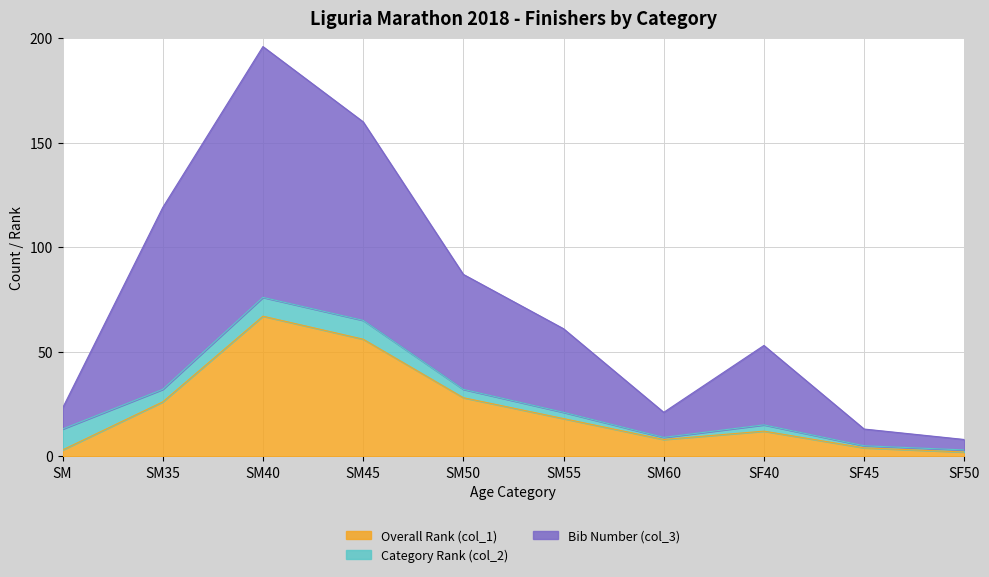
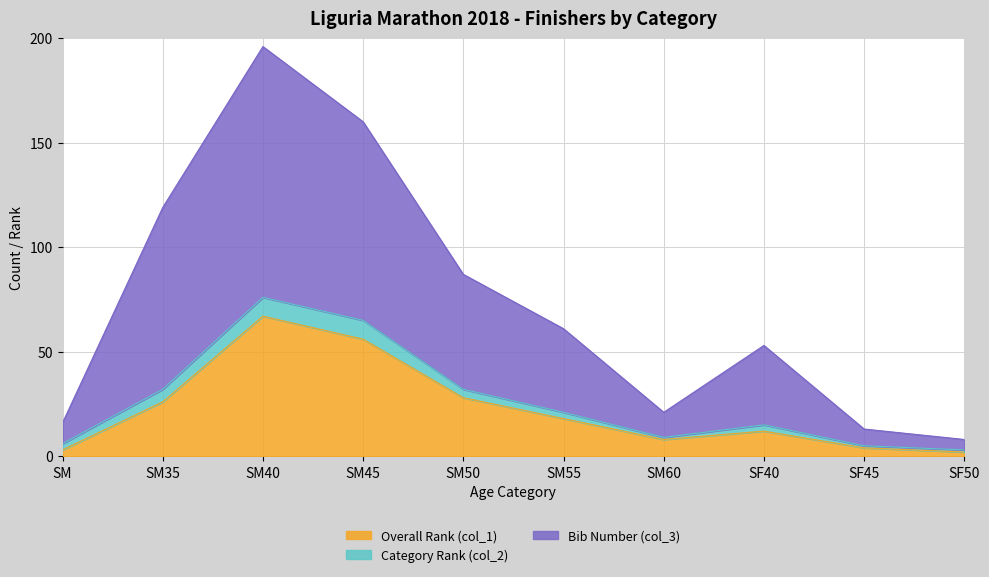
Category Rank (col_2), SM: 10 -> 3
